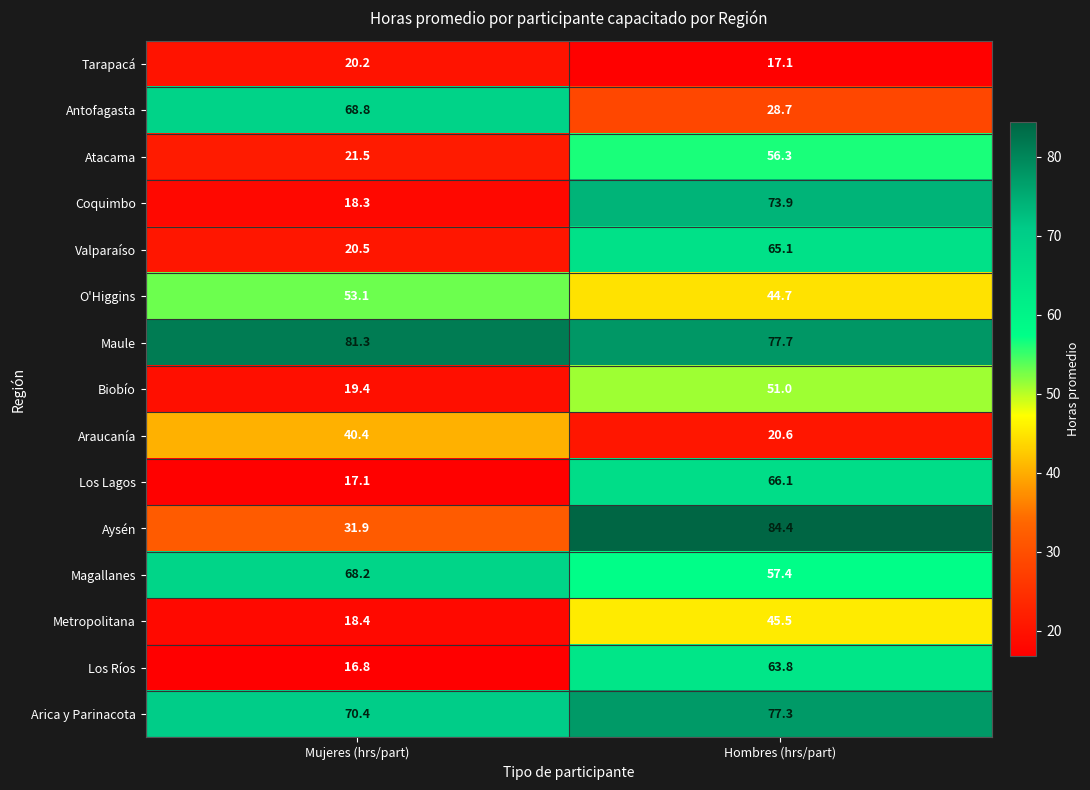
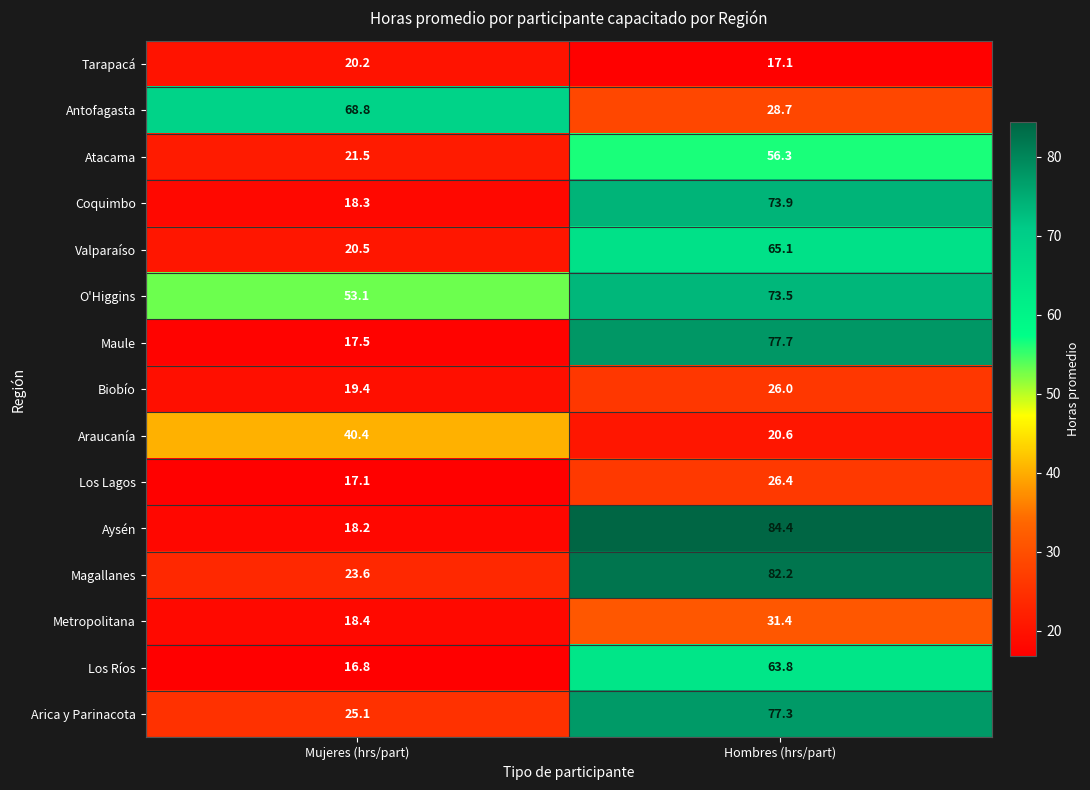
O'Higgins, Hombres (hrs/part): 44.7 -> 73.5
Maule, Mujeres (hrs/part): 81.3 -> 17.5
Biobío, Hombres (hrs/part): 51.0 -> 26.0
Los Lagos, Hombres (hrs/part): 66.1 -> 26.4
Aysén, Mujeres (hrs/part): 31.9 -> 18.2
Magallanes, Mujeres (hrs/part): 68.2 -> 23.6
Magallanes, Hombres (hrs/part): 57.4 -> 82.2
Metropolitana, Hombres (hrs/part): 45.5 -> 31.4
Arica y Parinacota, Mujeres (hrs/part): 70.4 -> 25.1
